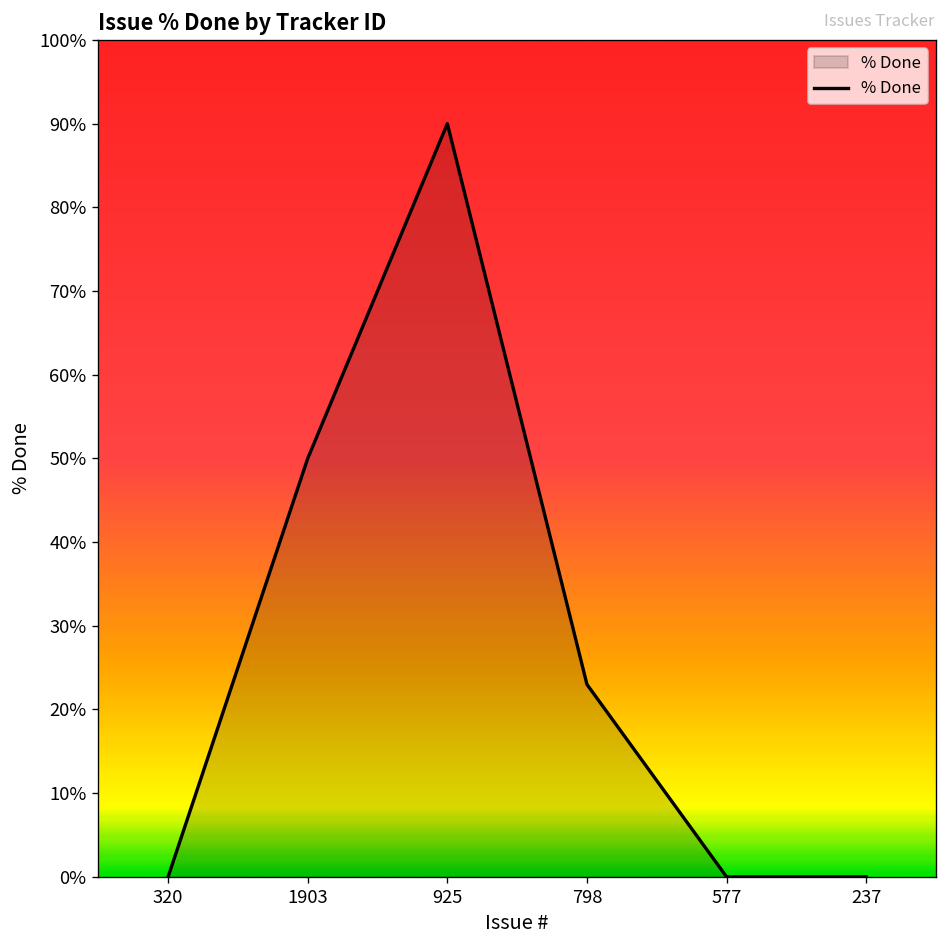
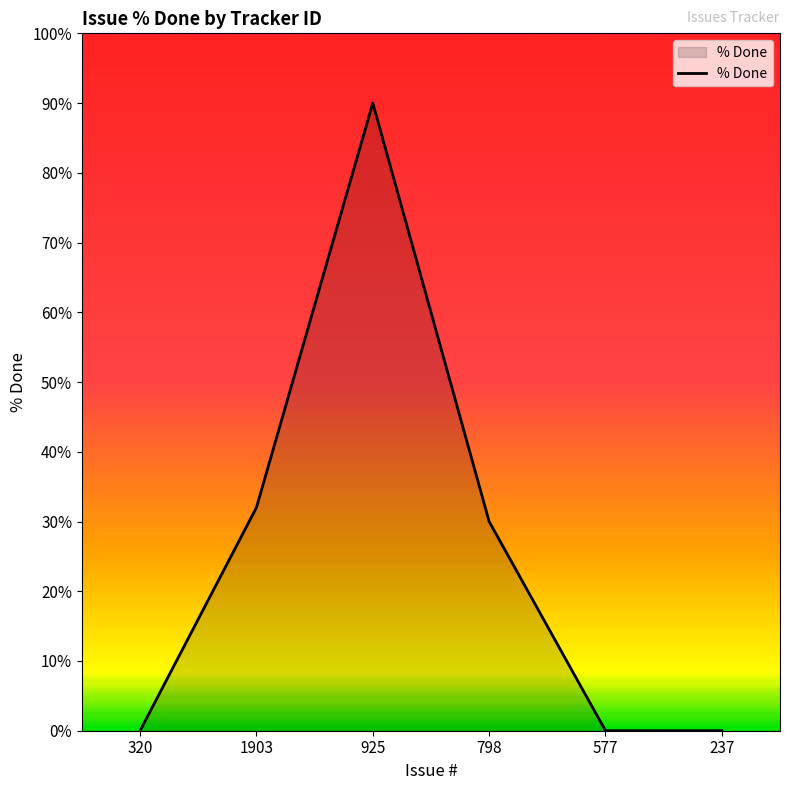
1903: 50% -> 32%
798: 23% -> 30%
